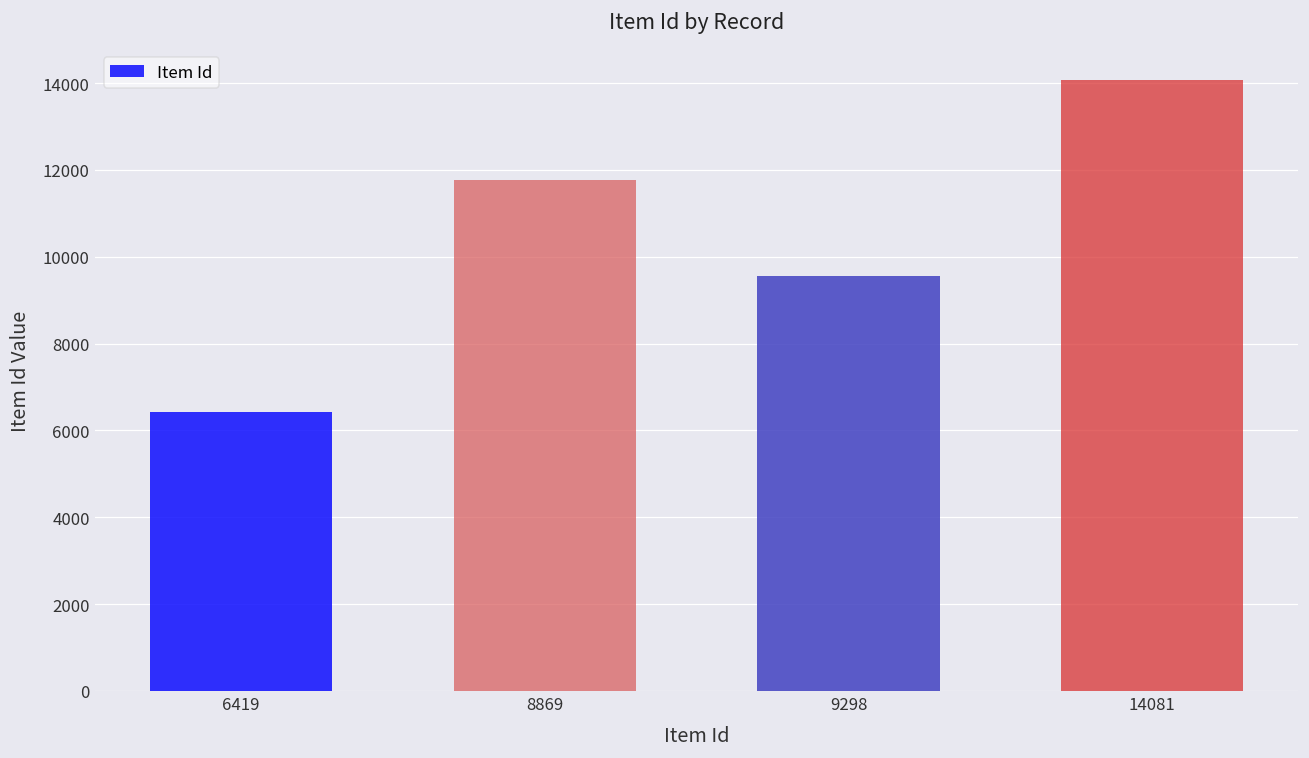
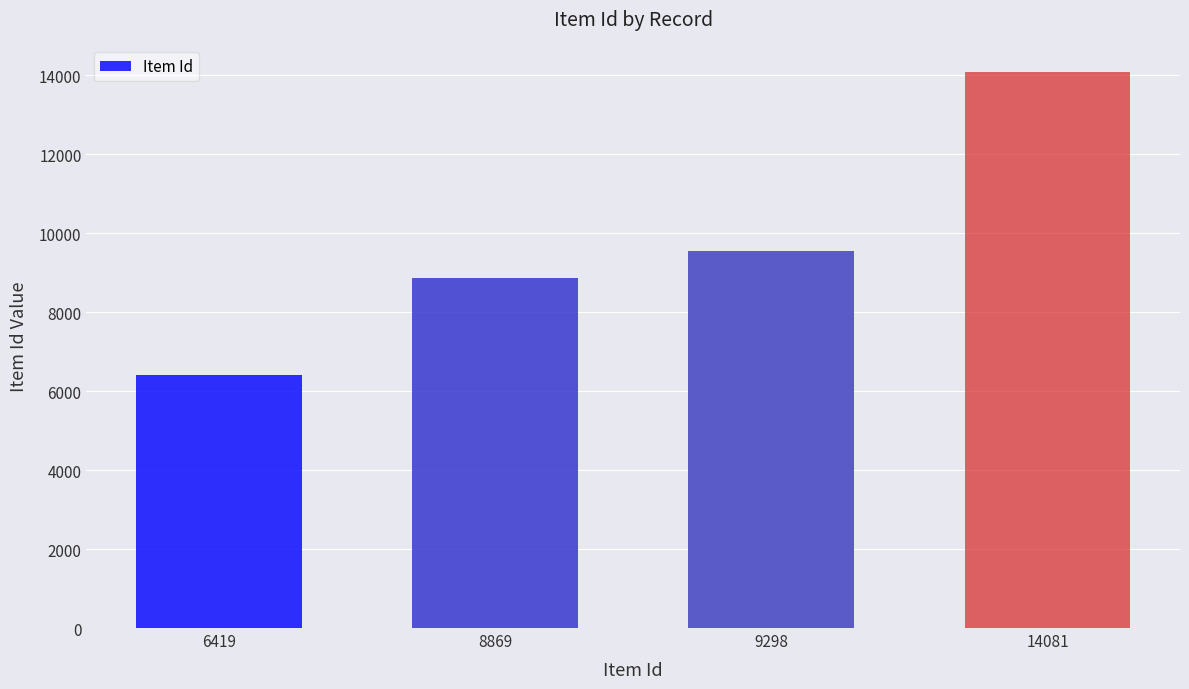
8869: 11800 -> 8900
